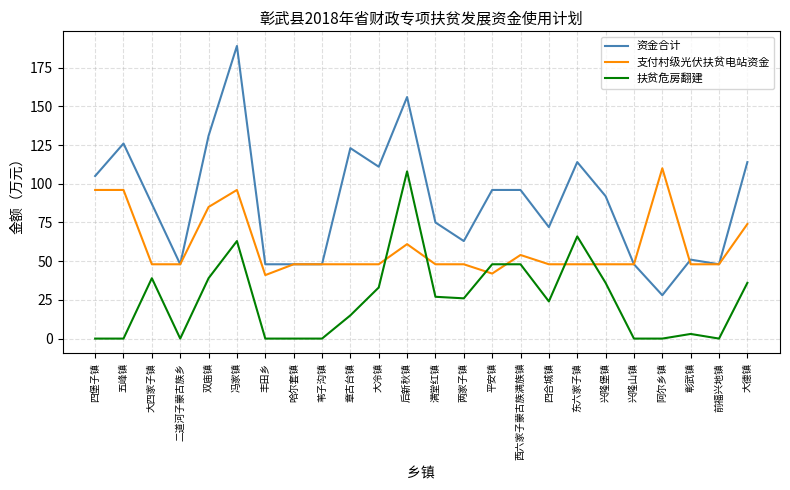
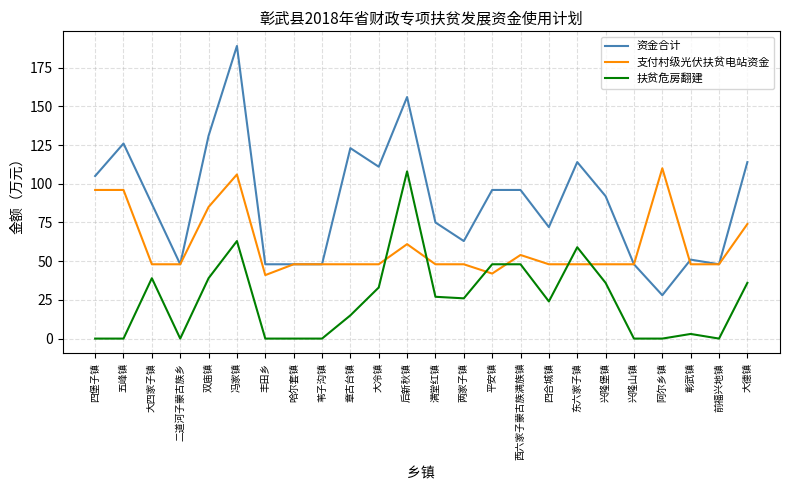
支付村级光伏扶贫电站资金, 冯家镇: 96 -> 106
扶贫危房翻建, 东六家子镇: 66 -> 59
